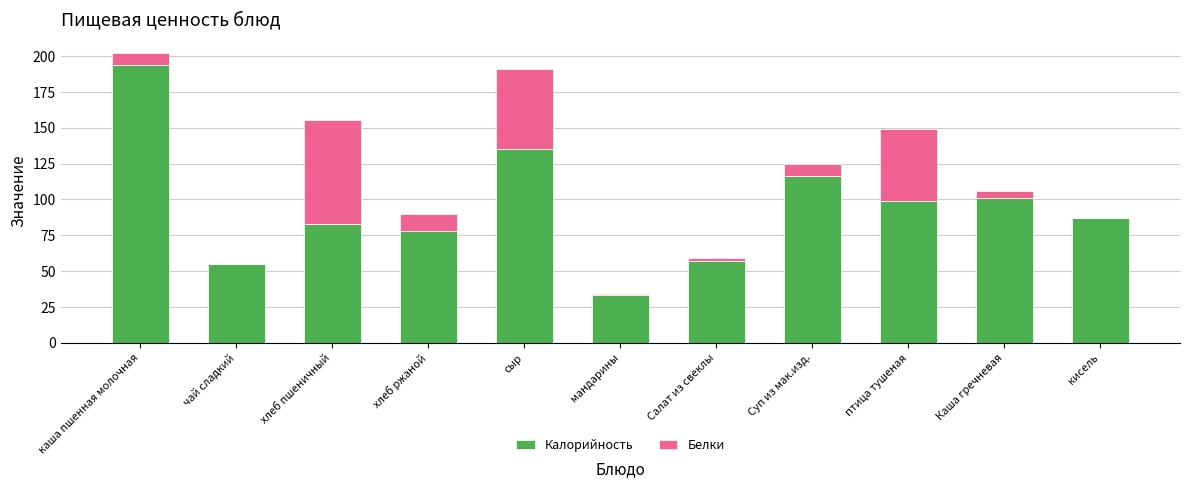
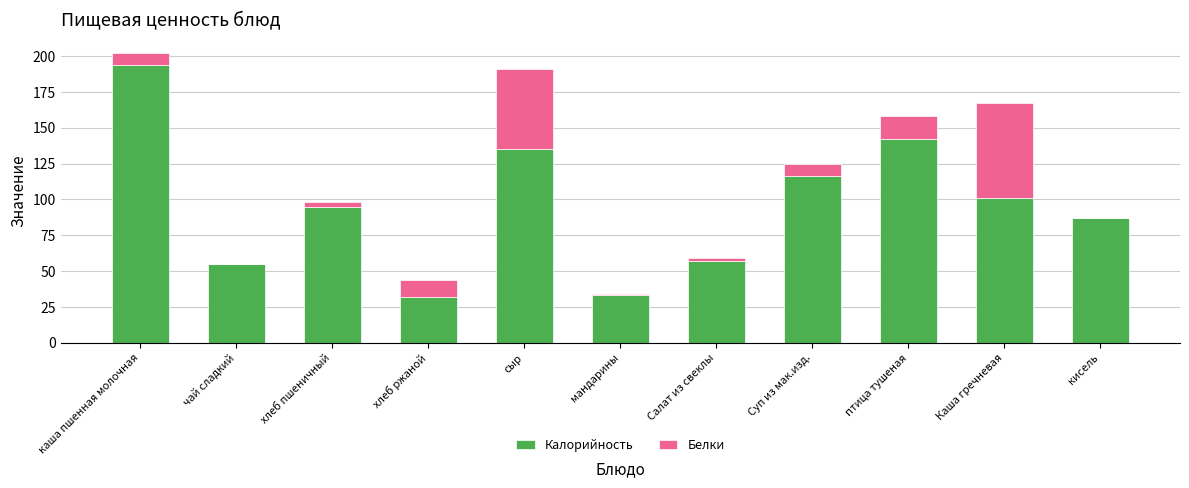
Калорийность, хлеб пшеничный: 83 -> 95
Белки, хлеб пшеничный: 72 -> 3
Калорийность, хлеб ржаной: 78 -> 32
Калорийность, птица тушеная: 99 -> 142
Белки, птица тушеная: 50 -> 16
Белки, Каша гречневая: 5 -> 66
